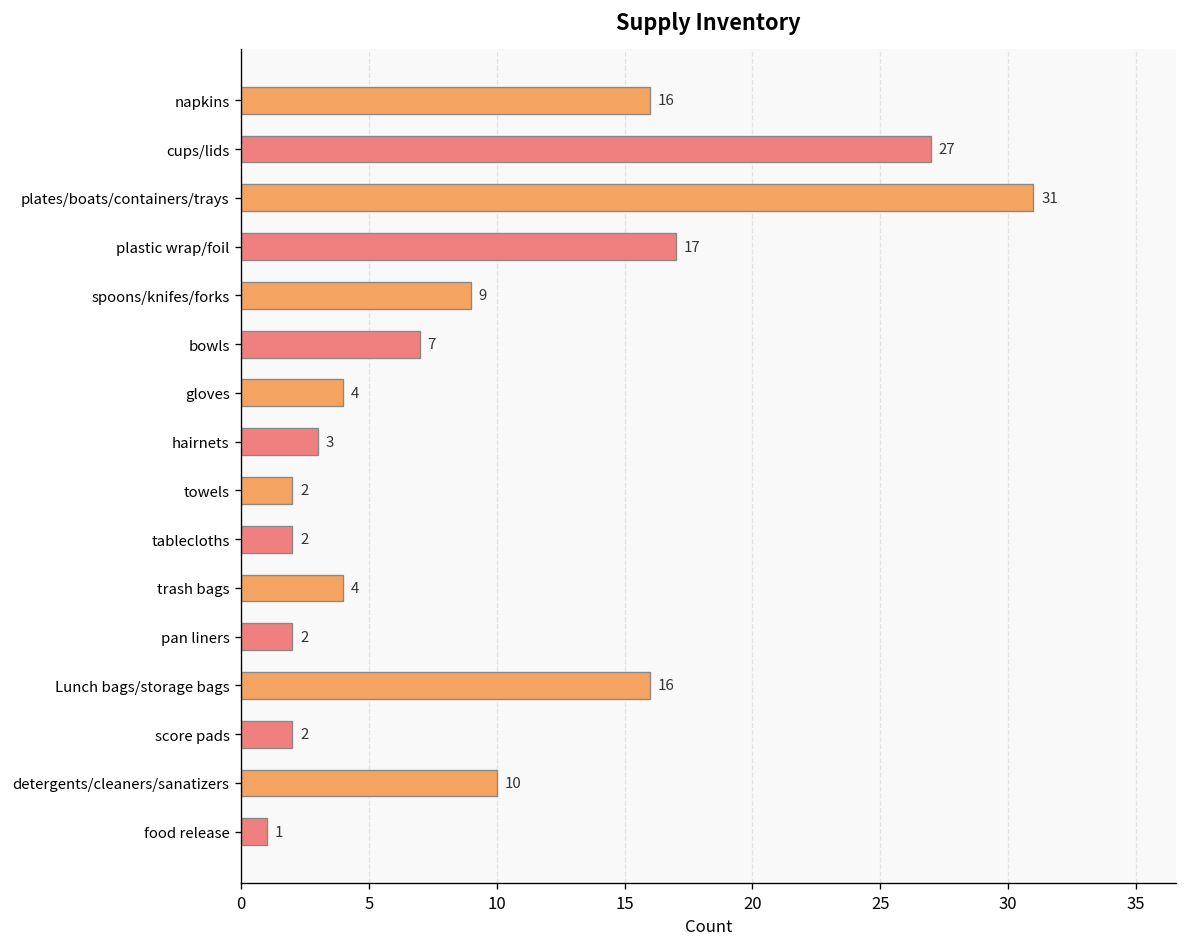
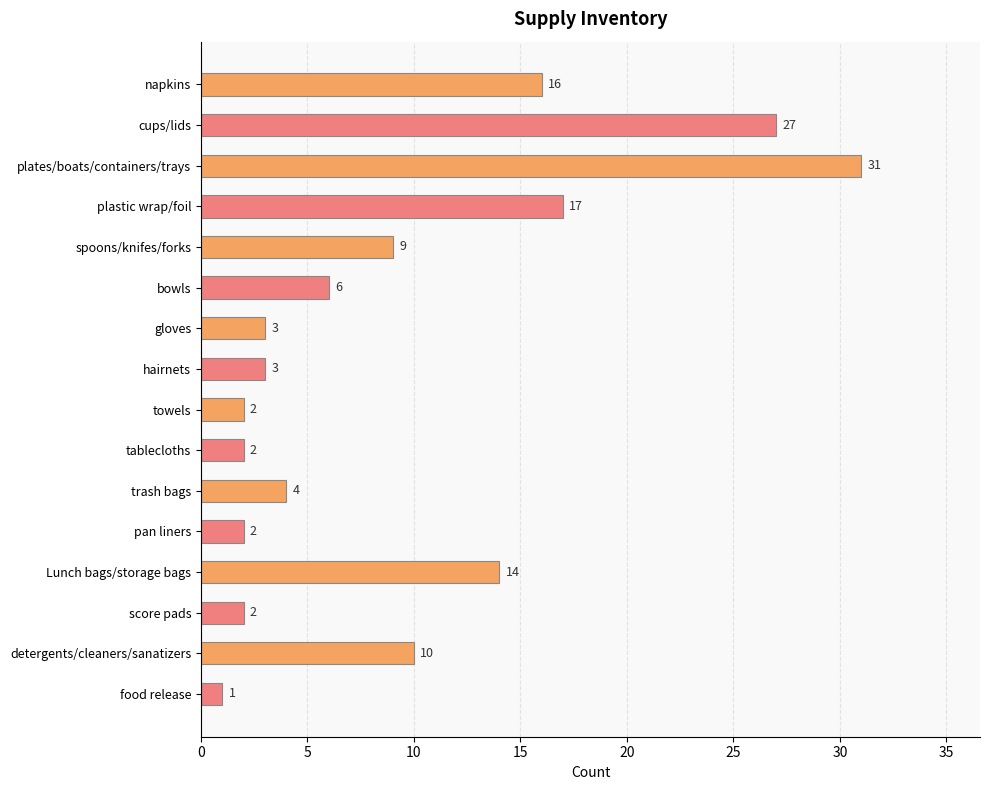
bowls: 7 -> 6
gloves: 4 -> 3
Lunch bags/storage bags: 16 -> 14
